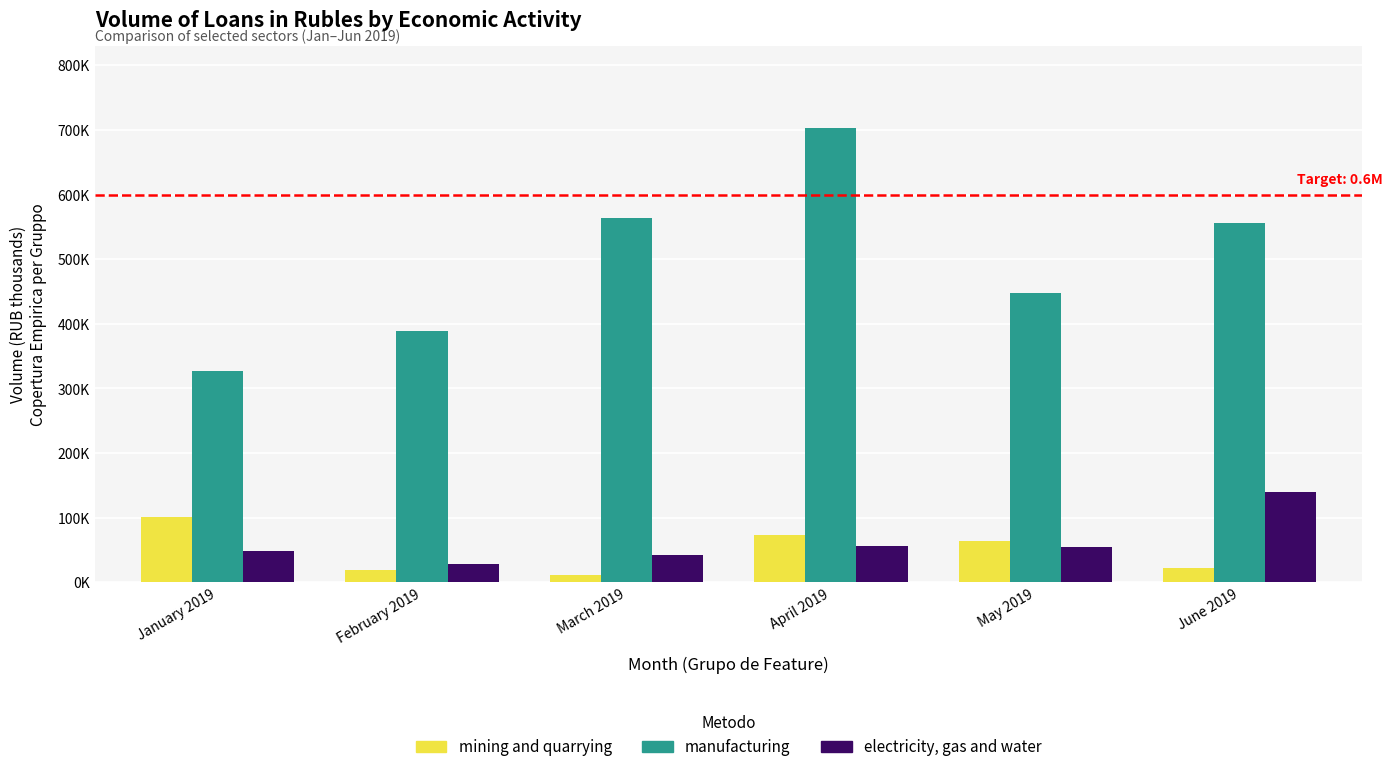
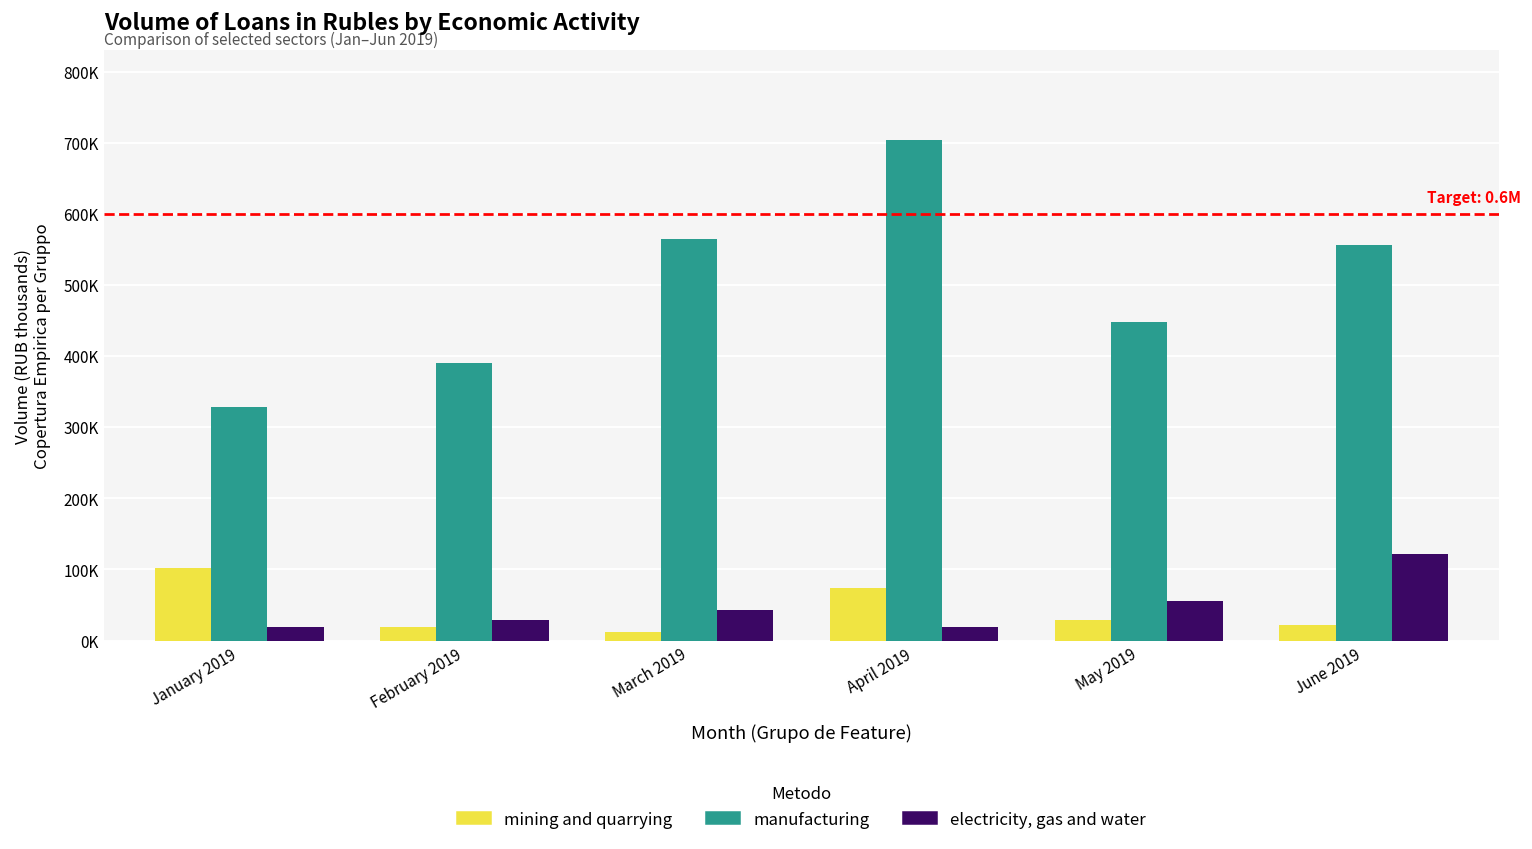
electricity, gas and water, January 2019: 50000 -> 20000
electricity, gas and water, April 2019: 60000 -> 20000
mining and quarrying, May 2019: 60000 -> 30000
electricity, gas and water, June 2019: 140000 -> 120000
